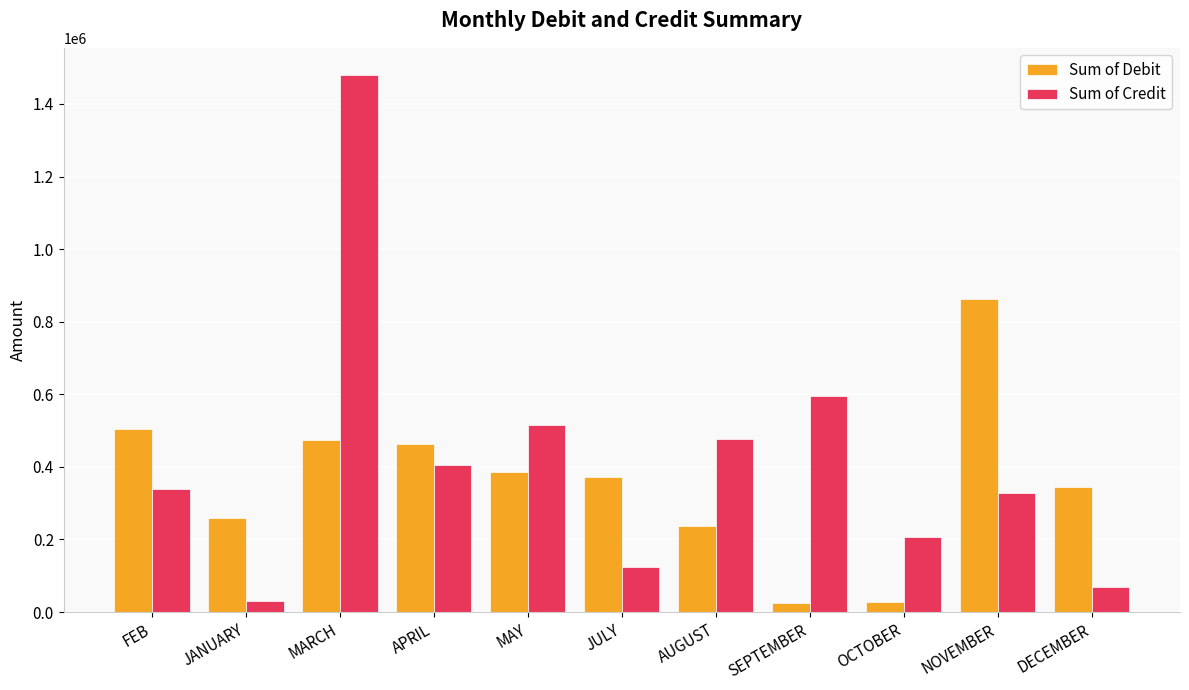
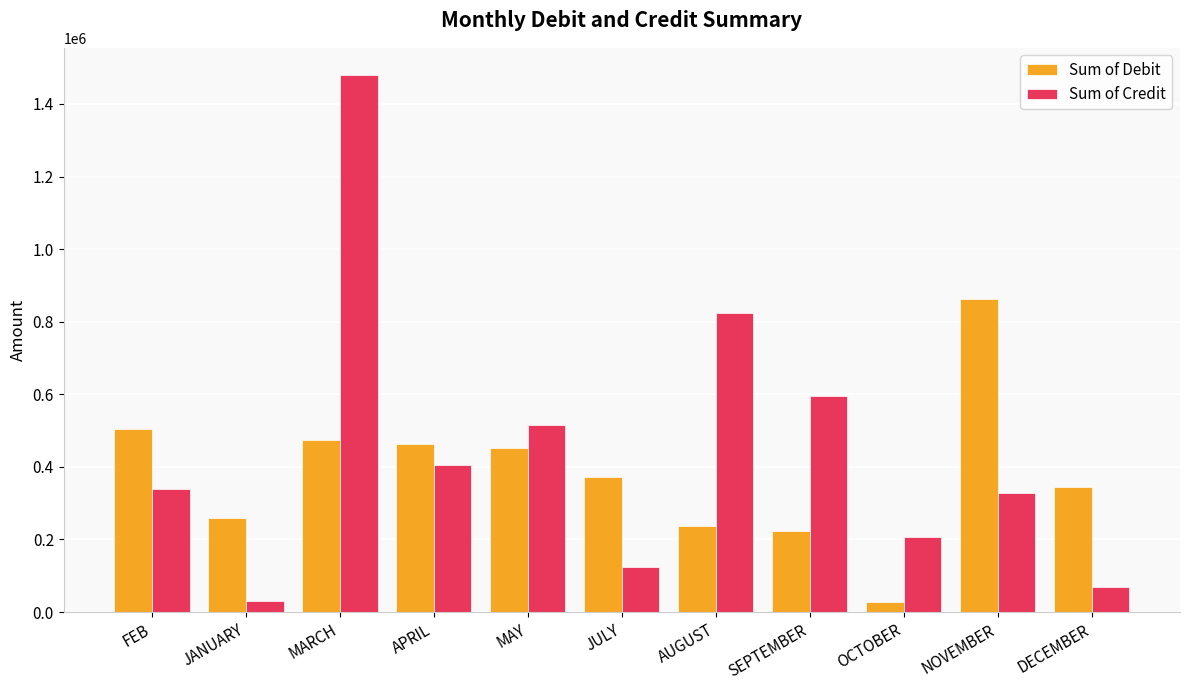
Sum of Debit, MAY: 390000 -> 450000
Sum of Credit, AUGUST: 480000 -> 820000
Sum of Debit, SEPTEMBER: 30000 -> 220000
